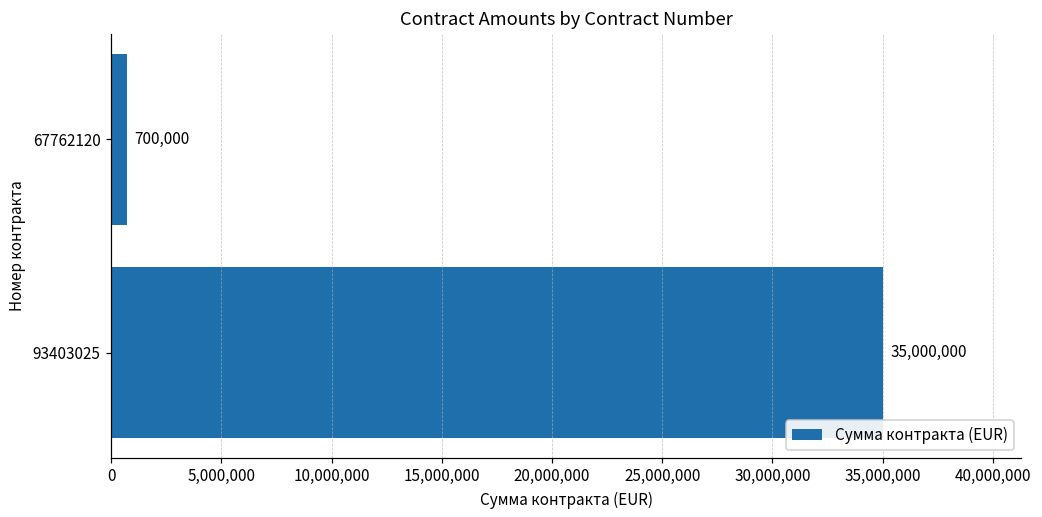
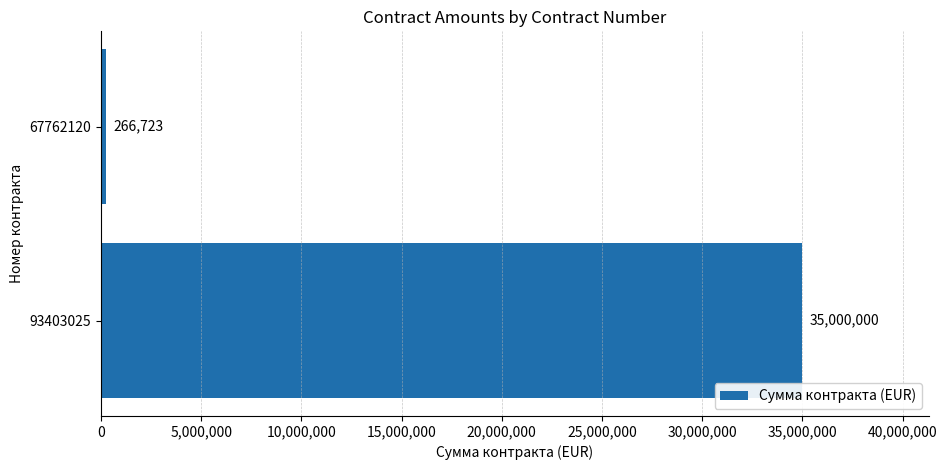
67762120: 700,000 -> 266,723
